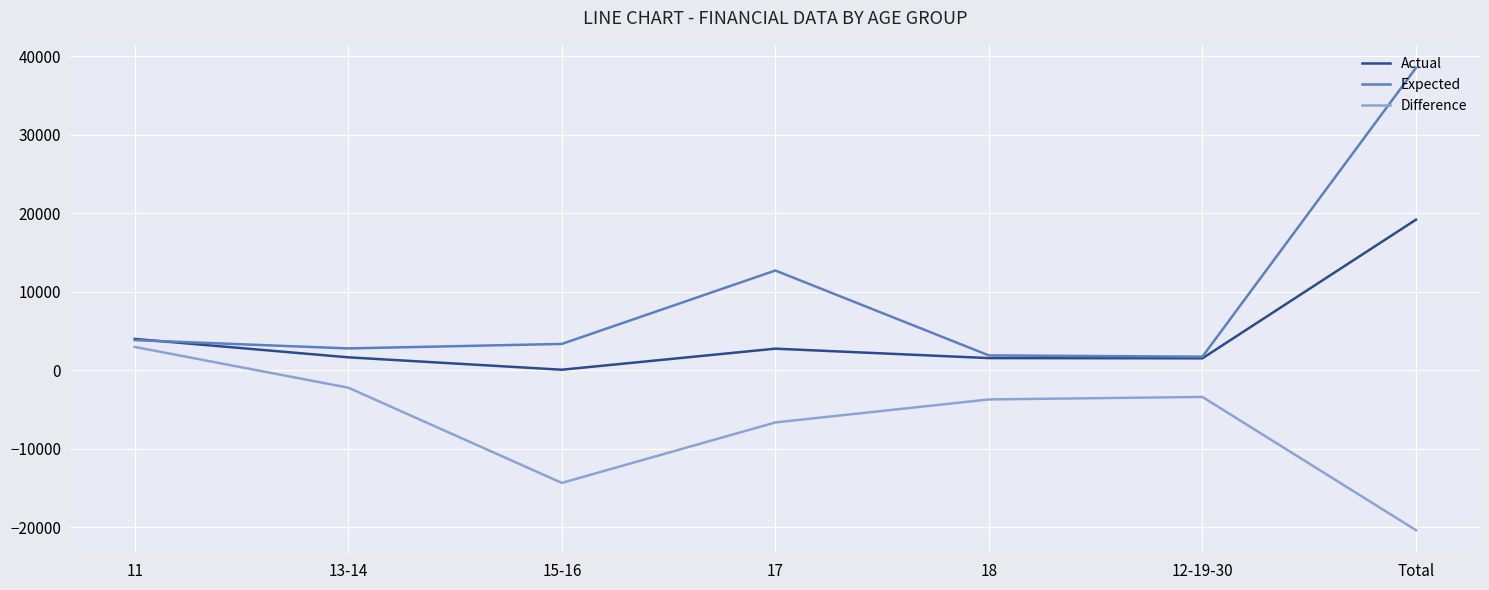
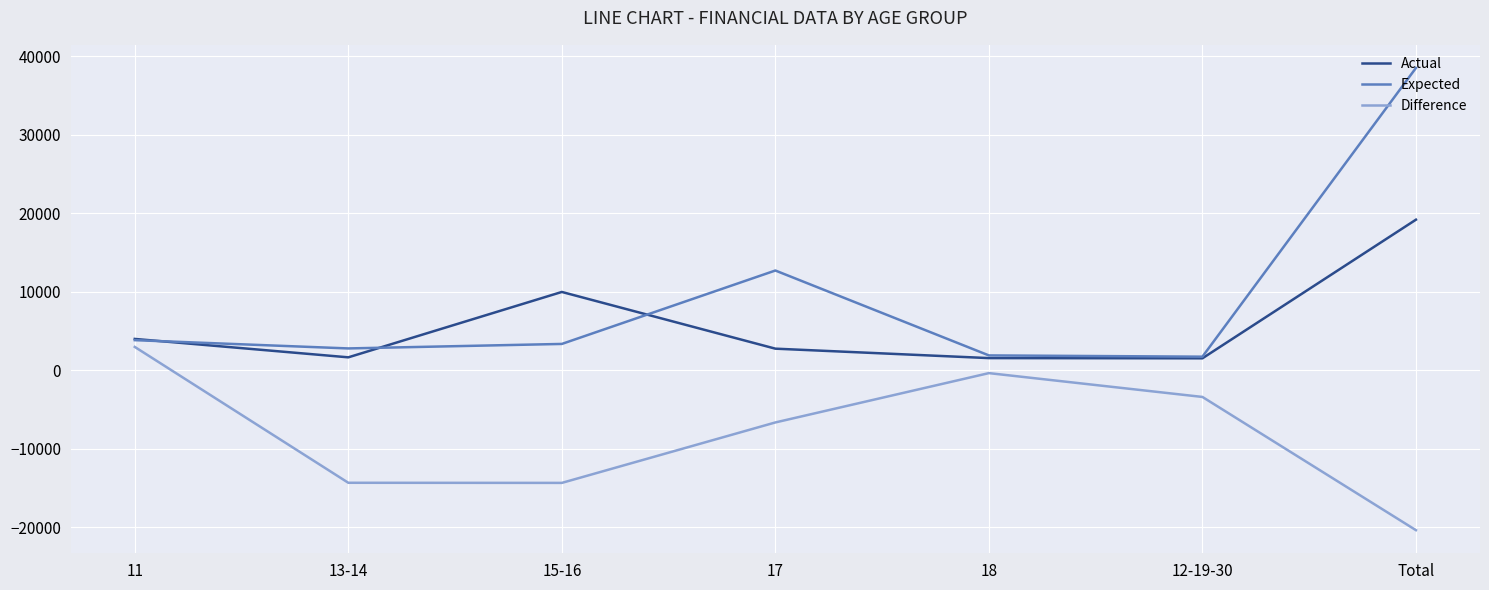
Difference, 13-14: -2000 -> -14000
Actual, 15-16: 0 -> 10000
Difference, 18: -4000 -> 0
